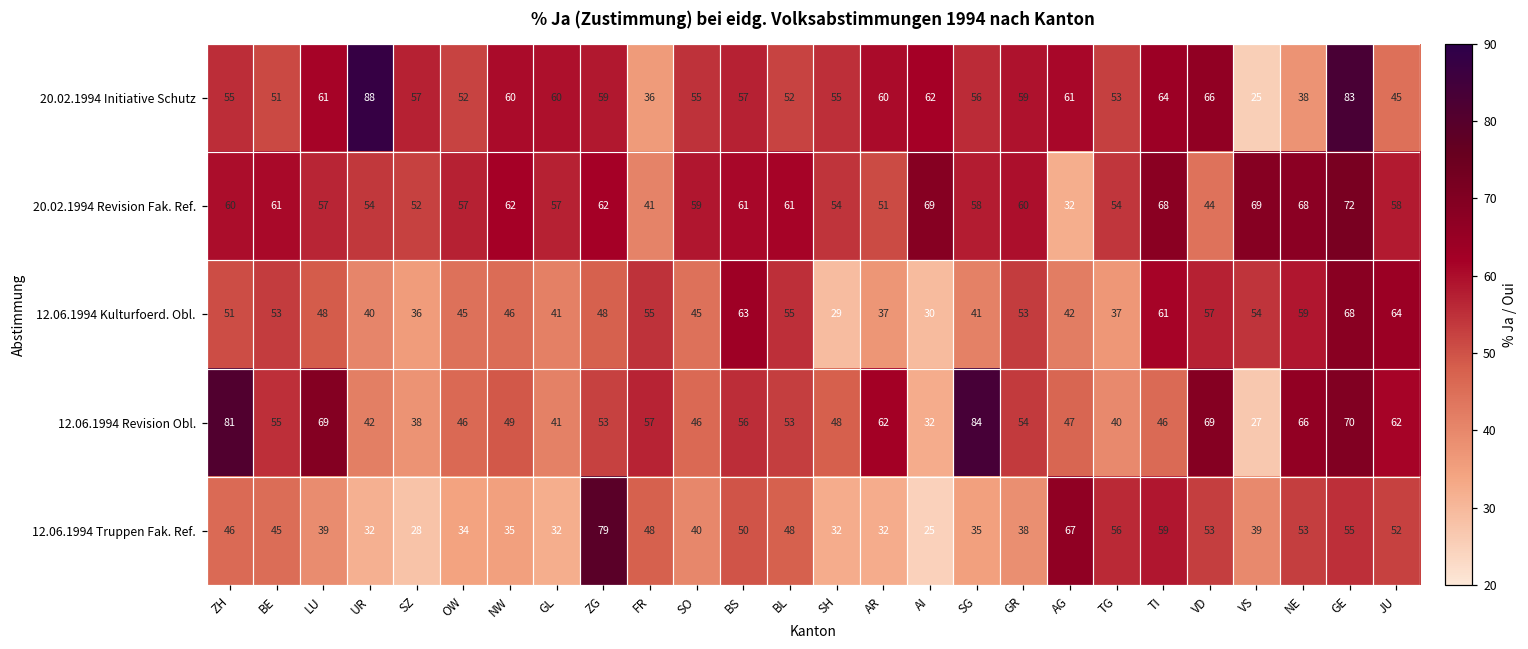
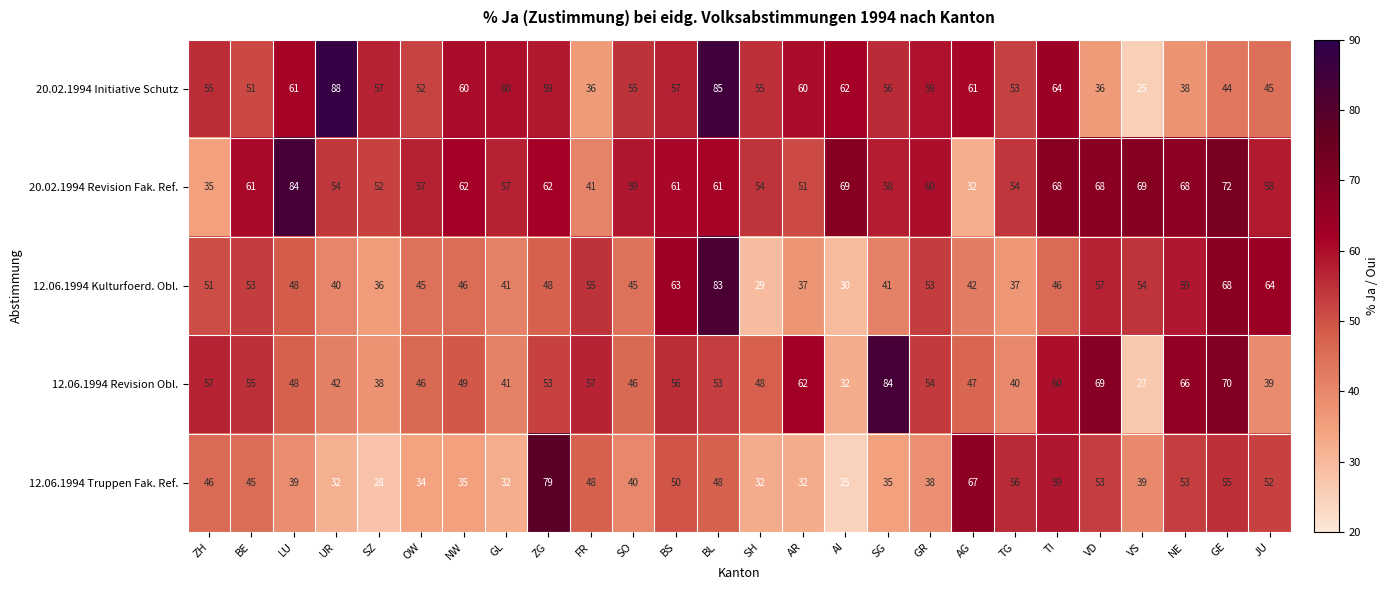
20.02.1994 Initiative Schutz, BL: 52 -> 85
20.02.1994 Initiative Schutz, VD: 66 -> 36
20.02.1994 Initiative Schutz, GE: 83 -> 44
20.02.1994 Revision Fak. Ref., ZH: 60 -> 35
20.02.1994 Revision Fak. Ref., LU: 57 -> 84
20.02.1994 Revision Fak. Ref., VD: 44 -> 68
12.06.1994 Kulturfoerd. Obl., BL: 55 -> 83
12.06.1994 Kulturfoerd. Obl., TI: 61 -> 46
12.06.1994 Revision Obl., ZH: 81 -> 57
12.06.1994 Revision Obl., LU: 69 -> 48
12.06.1994 Revision Obl., TI: 46 -> 60
12.06.1994 Revision Obl., JU: 62 -> 39
